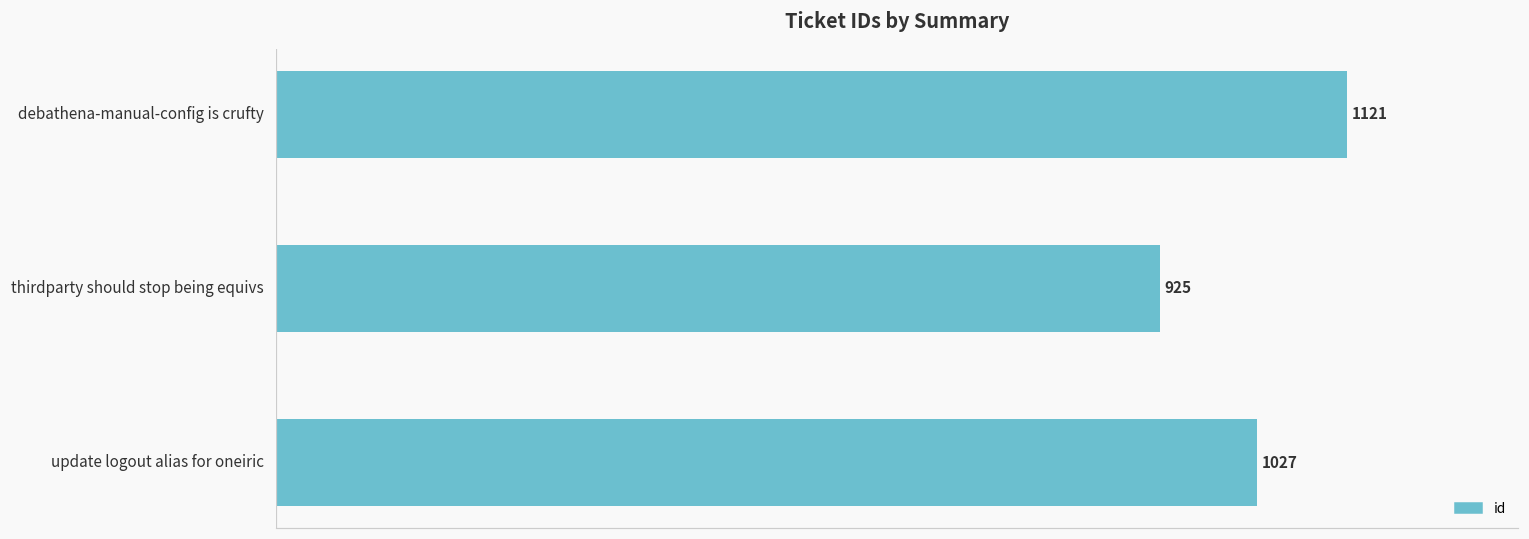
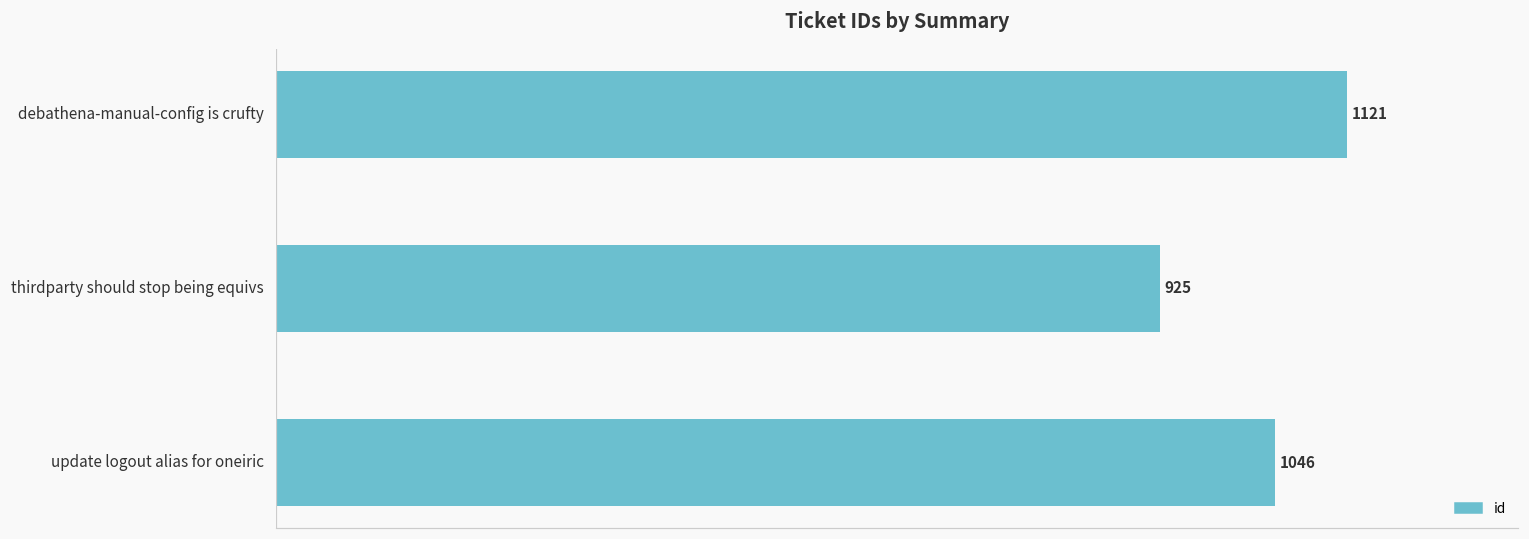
update logout alias for oneiric: 1027 -> 1046
